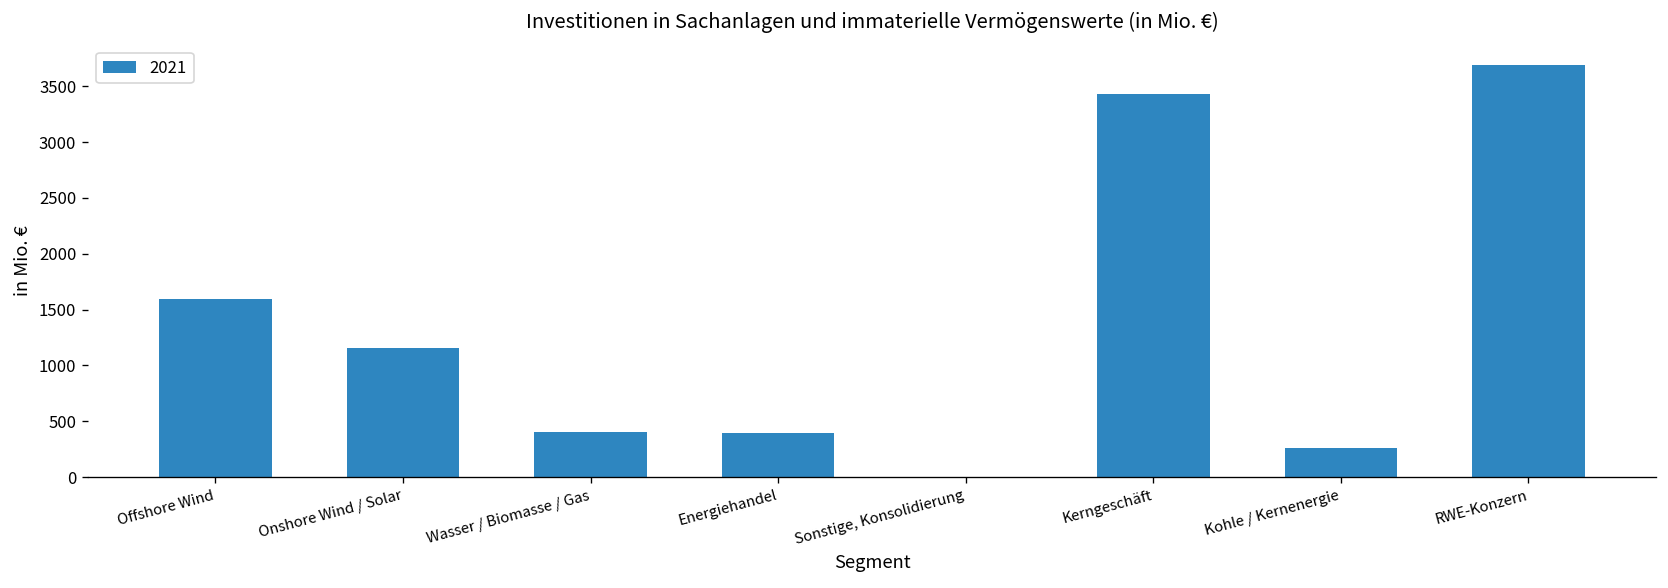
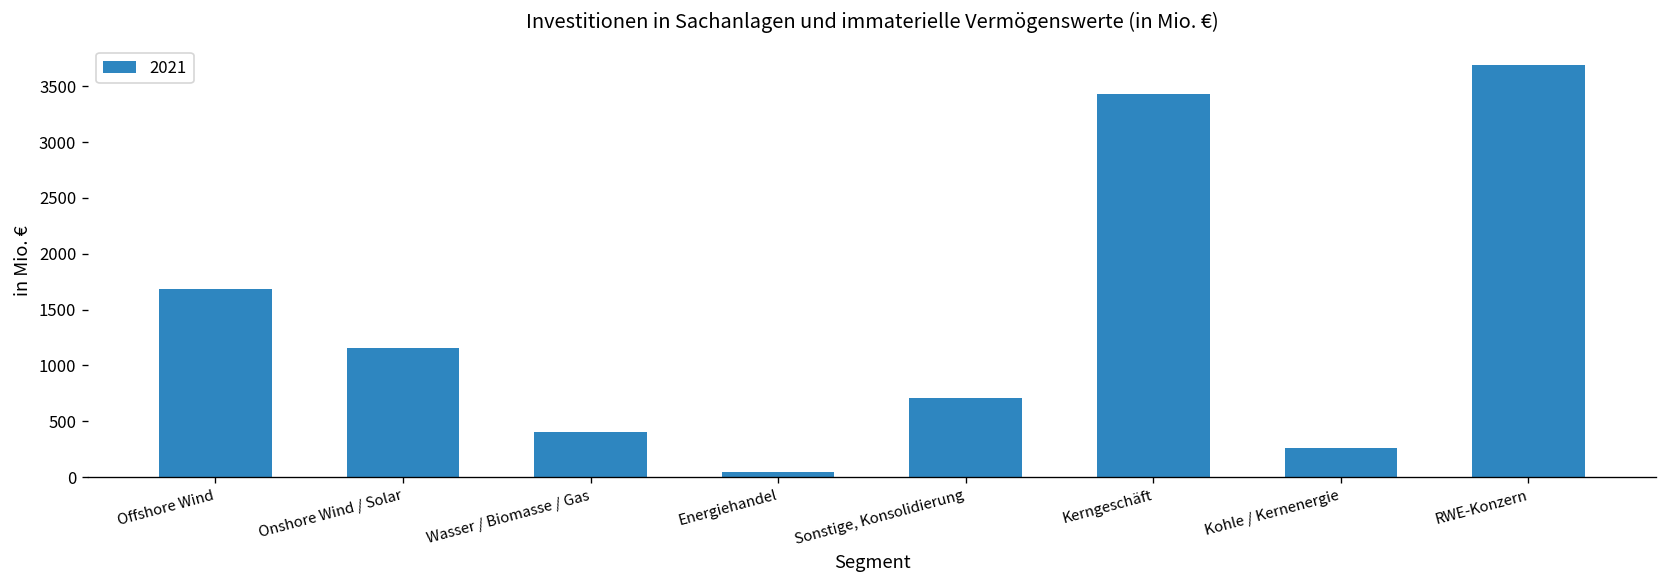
Offshore Wind: 1600 -> 1700
Energiehandel: 400 -> 0
Sonstige, Konsolidierung: 0 -> 700
